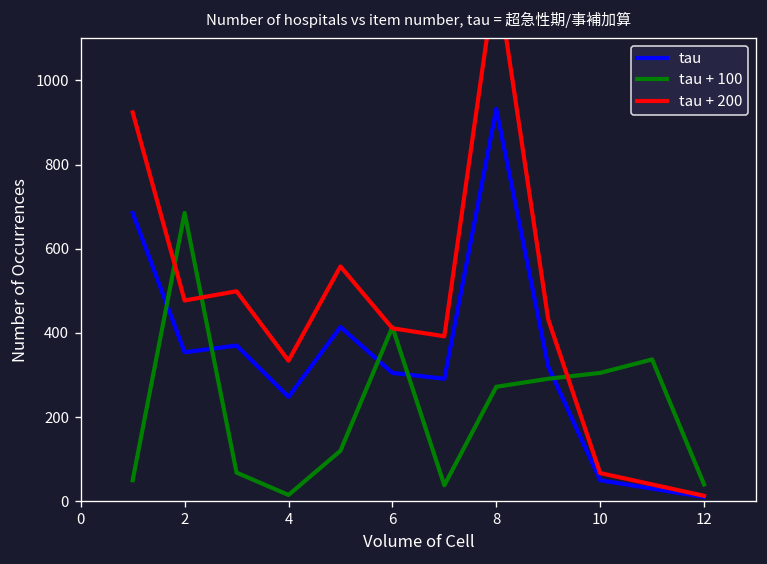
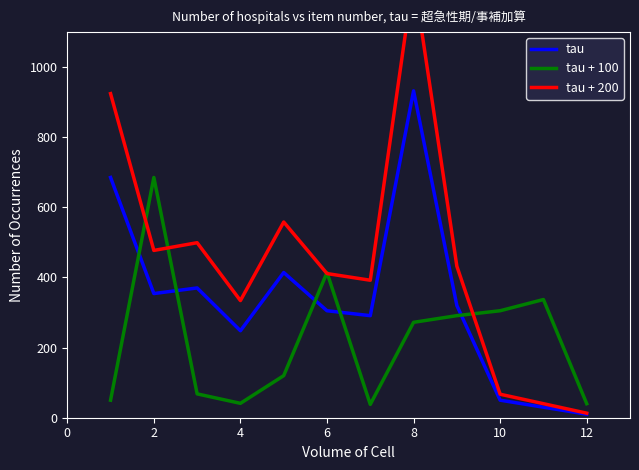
tau + 100, 4: 20 -> 40
